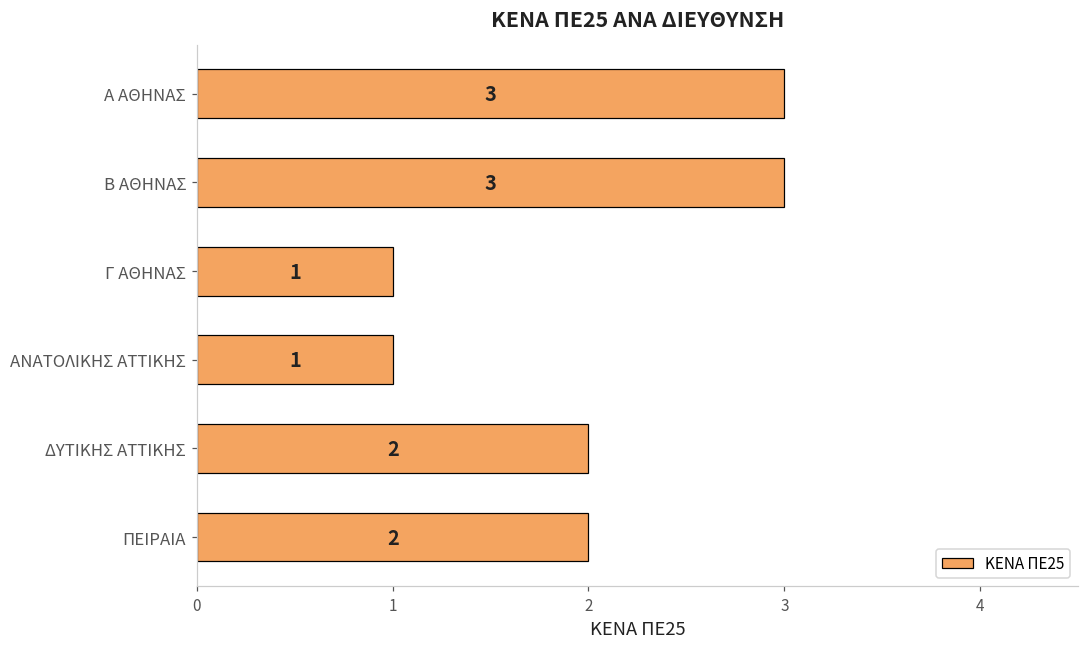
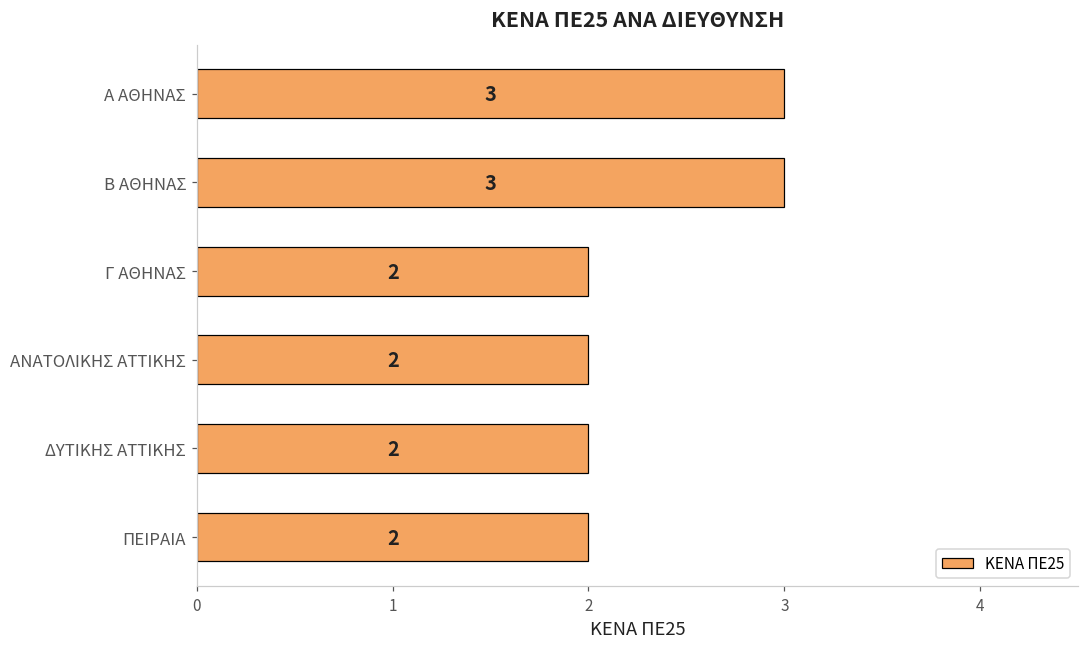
Γ ΑΘΗΝΑΣ: 1 -> 2
ΑΝΑΤΟΛΙΚΗΣ ΑΤΤΙΚΗΣ: 1 -> 2
